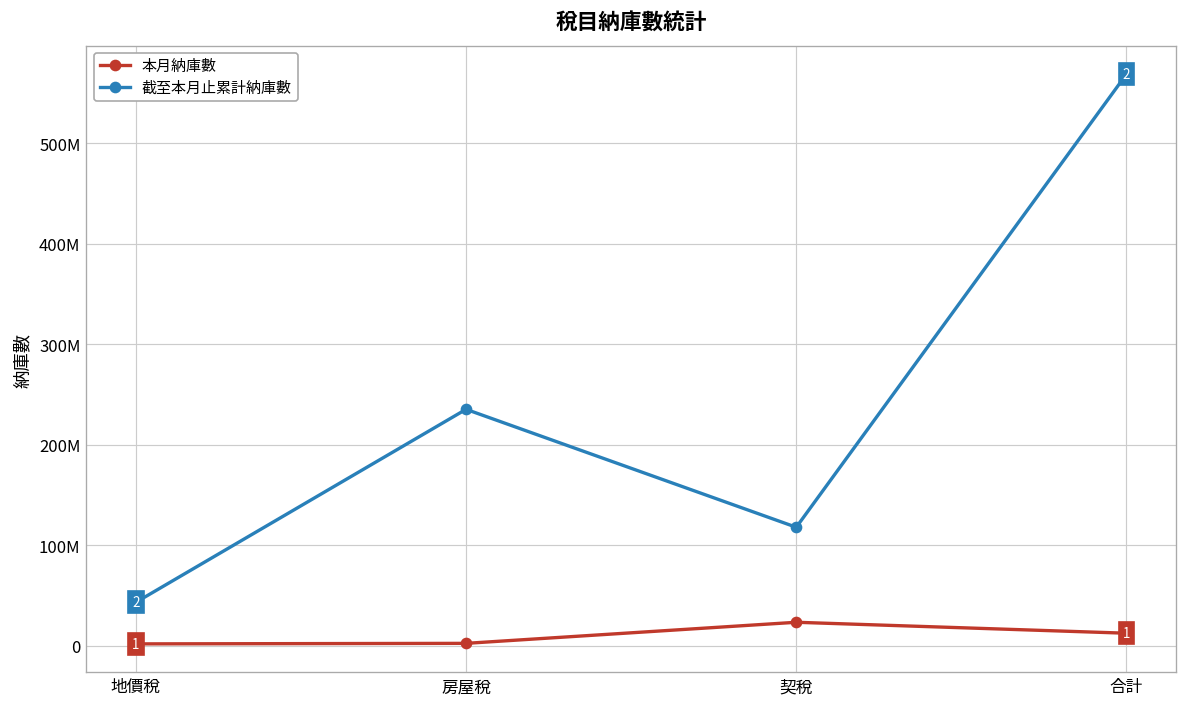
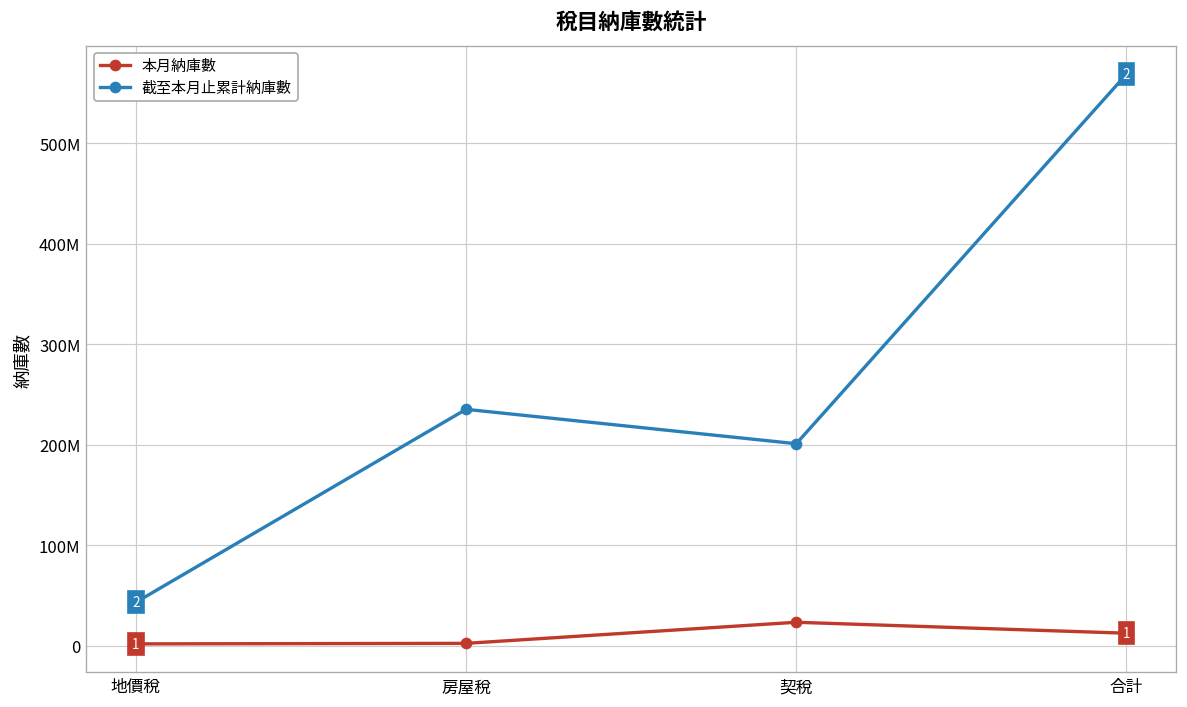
截至本月止累計納庫數, 契稅: 120000000 -> 200000000
